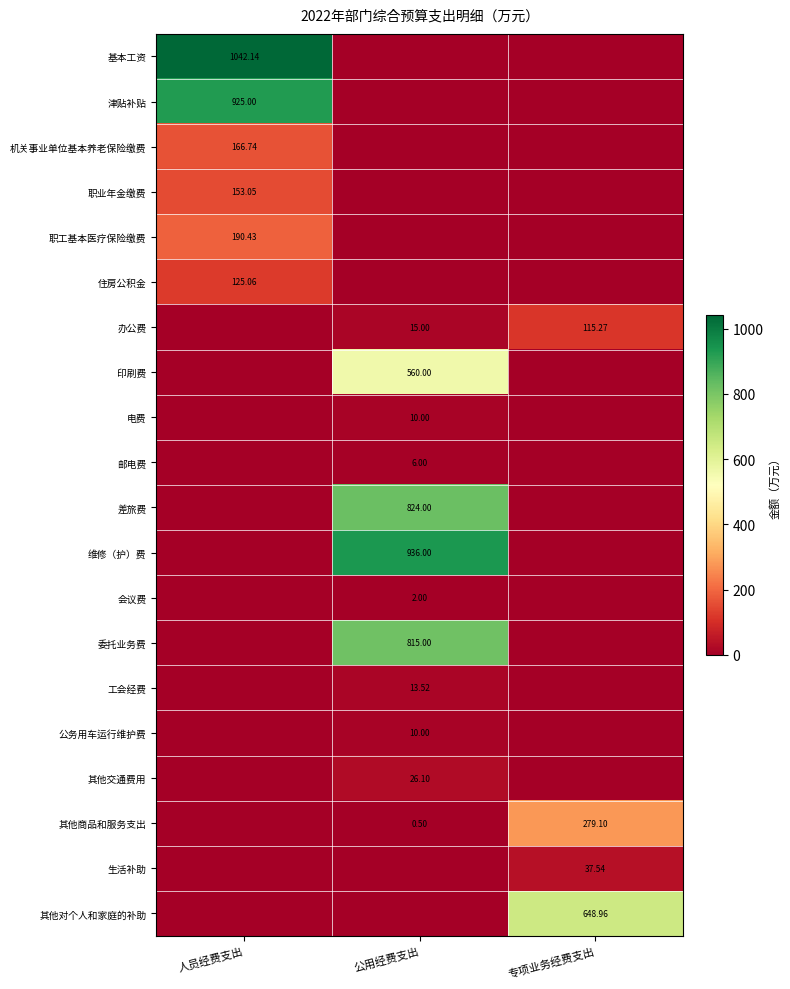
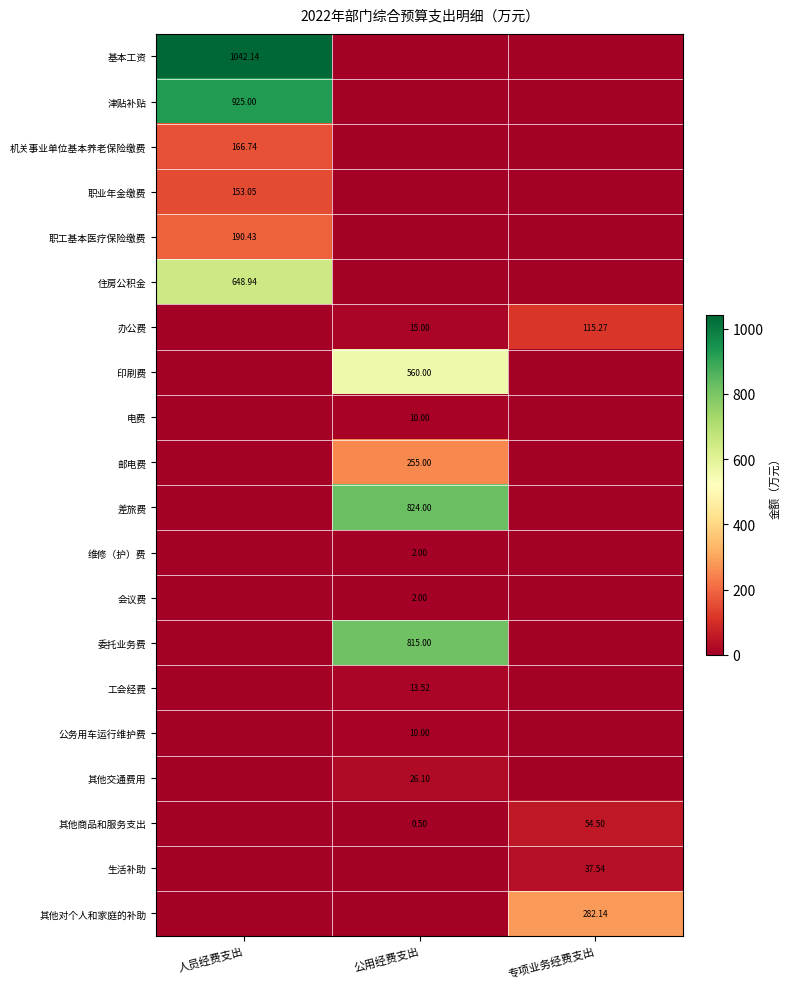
住房公积金, 人员经费支出: 125.06 -> 648.94
邮电费, 公用经费支出: 6.00 -> 255.00
维修（护）费, 公用经费支出: 936.00 -> 2.00
其他商品和服务支出, 专项业务经费支出: 279.10 -> 54.50
其他对个人和家庭的补助, 专项业务经费支出: 648.96 -> 282.14
